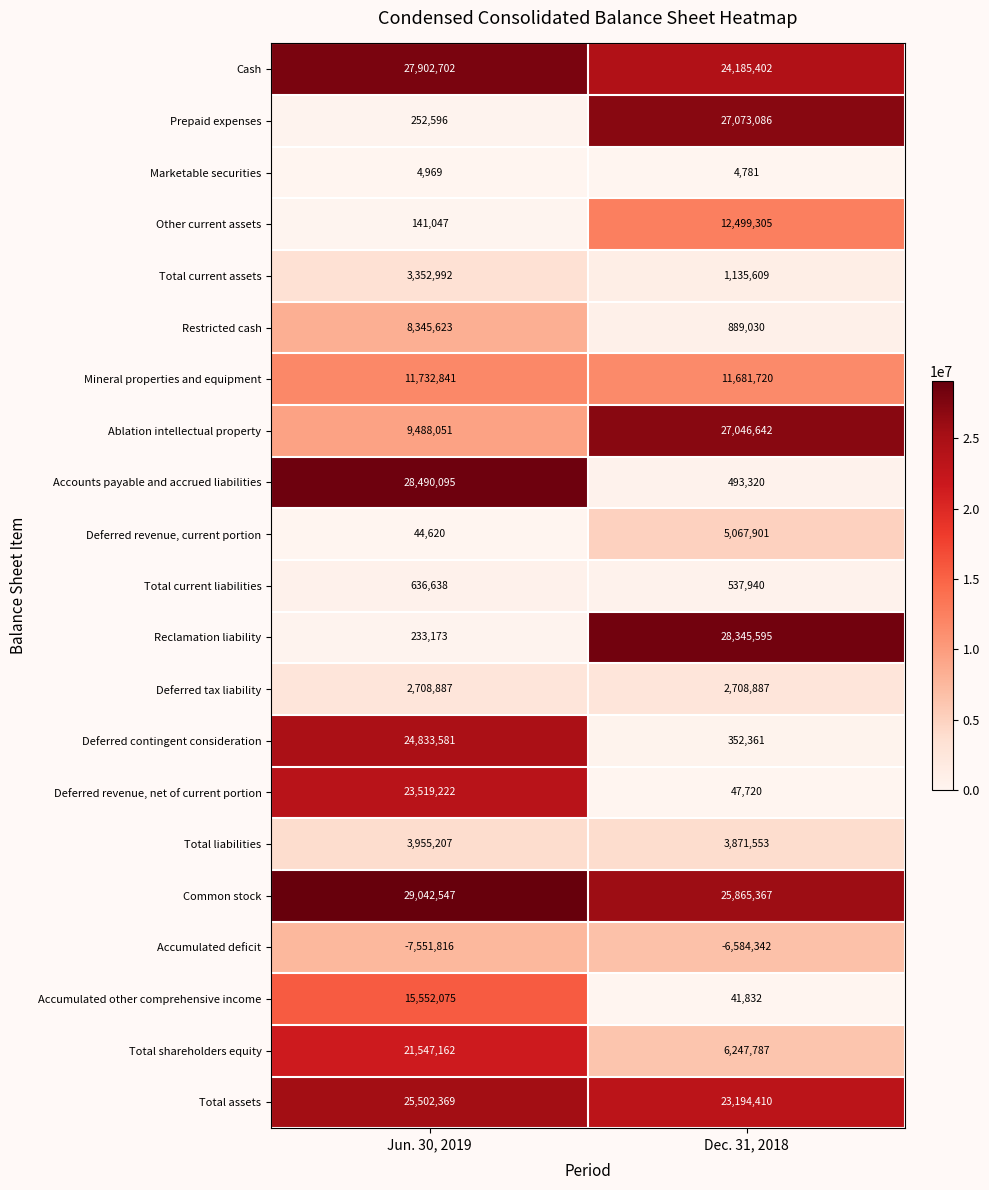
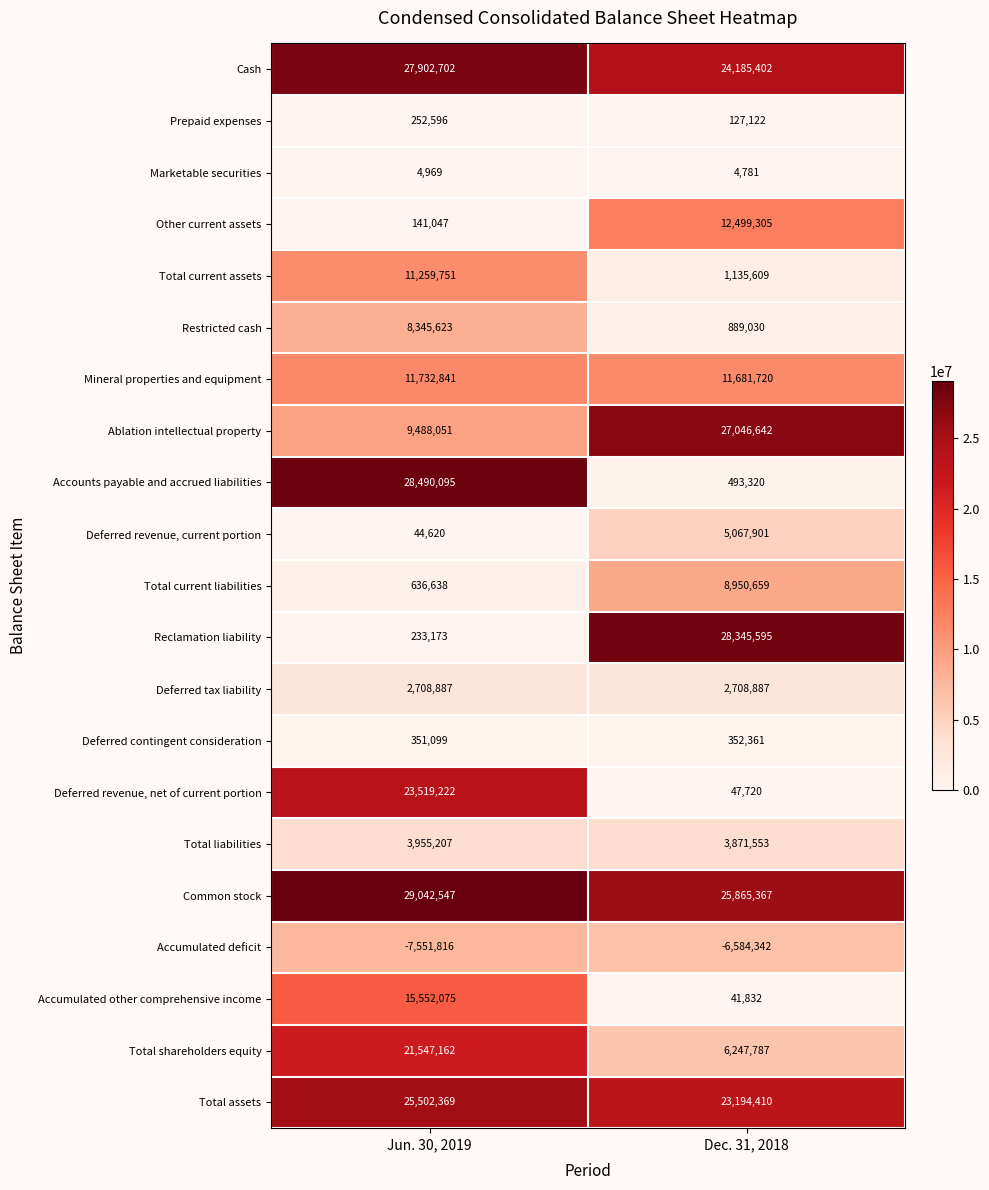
Prepaid expenses, Dec. 31, 2018: 27,073,086 -> 127,122
Total current assets, Jun. 30, 2019: 3,352,992 -> 11,259,751
Total current liabilities, Dec. 31, 2018: 537,940 -> 8,950,659
Deferred contingent consideration, Jun. 30, 2019: 24,833,581 -> 351,099
